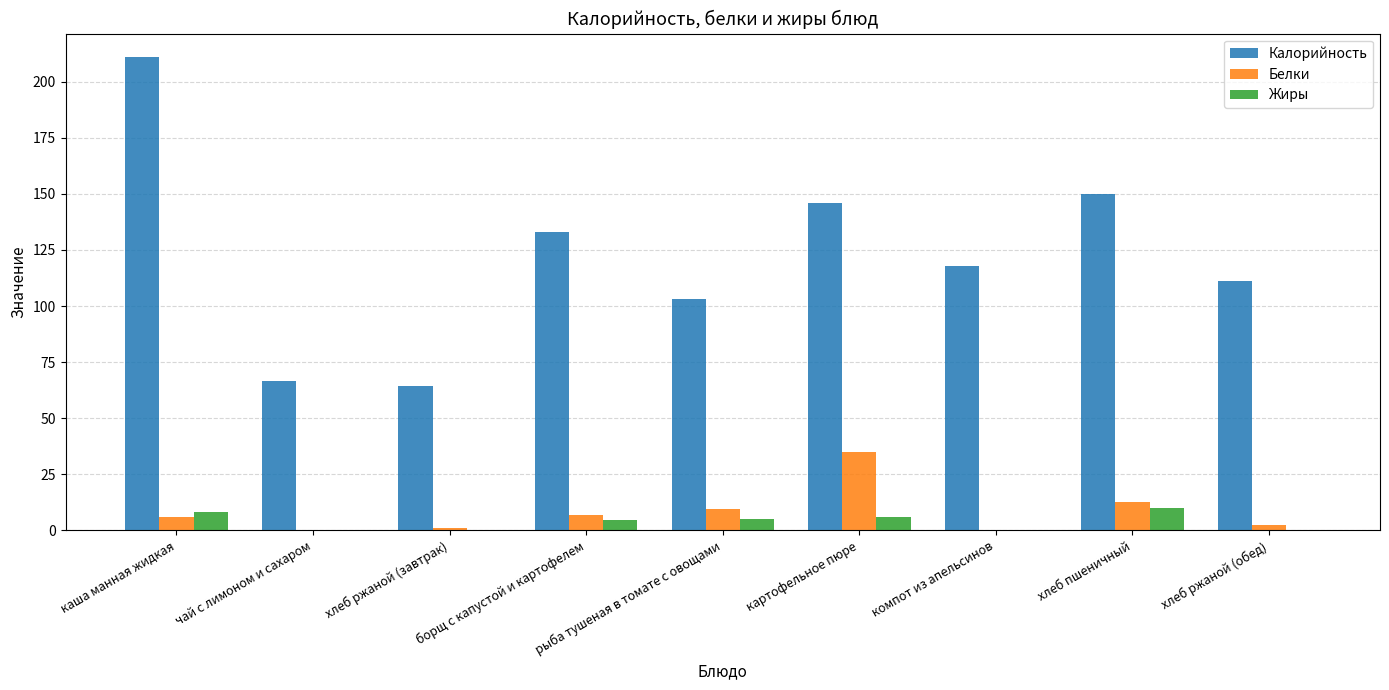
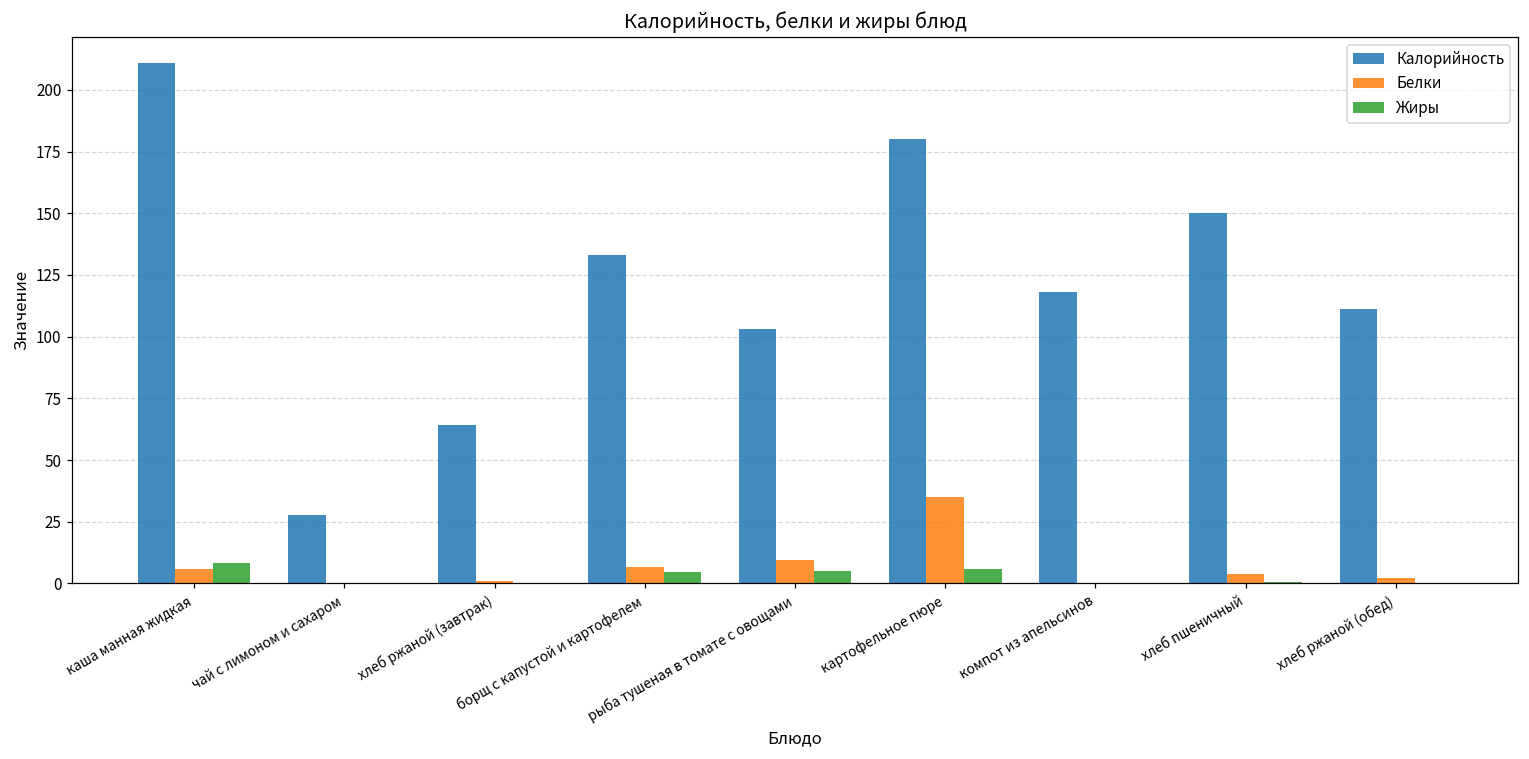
Калорийность, чай с лимоном и сахаром: 67 -> 28
Калорийность, картофельное пюре: 146 -> 180
Белки, хлеб пшеничный: 12 -> 4
Жиры, хлеб пшеничный: 10 -> 1
